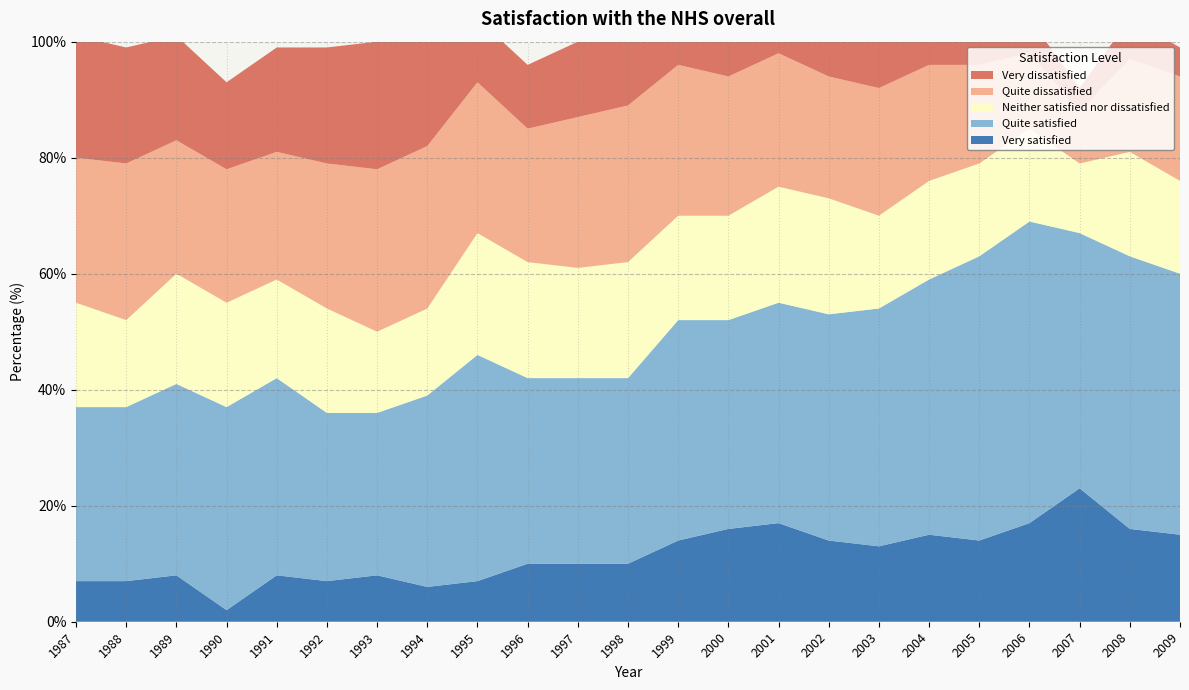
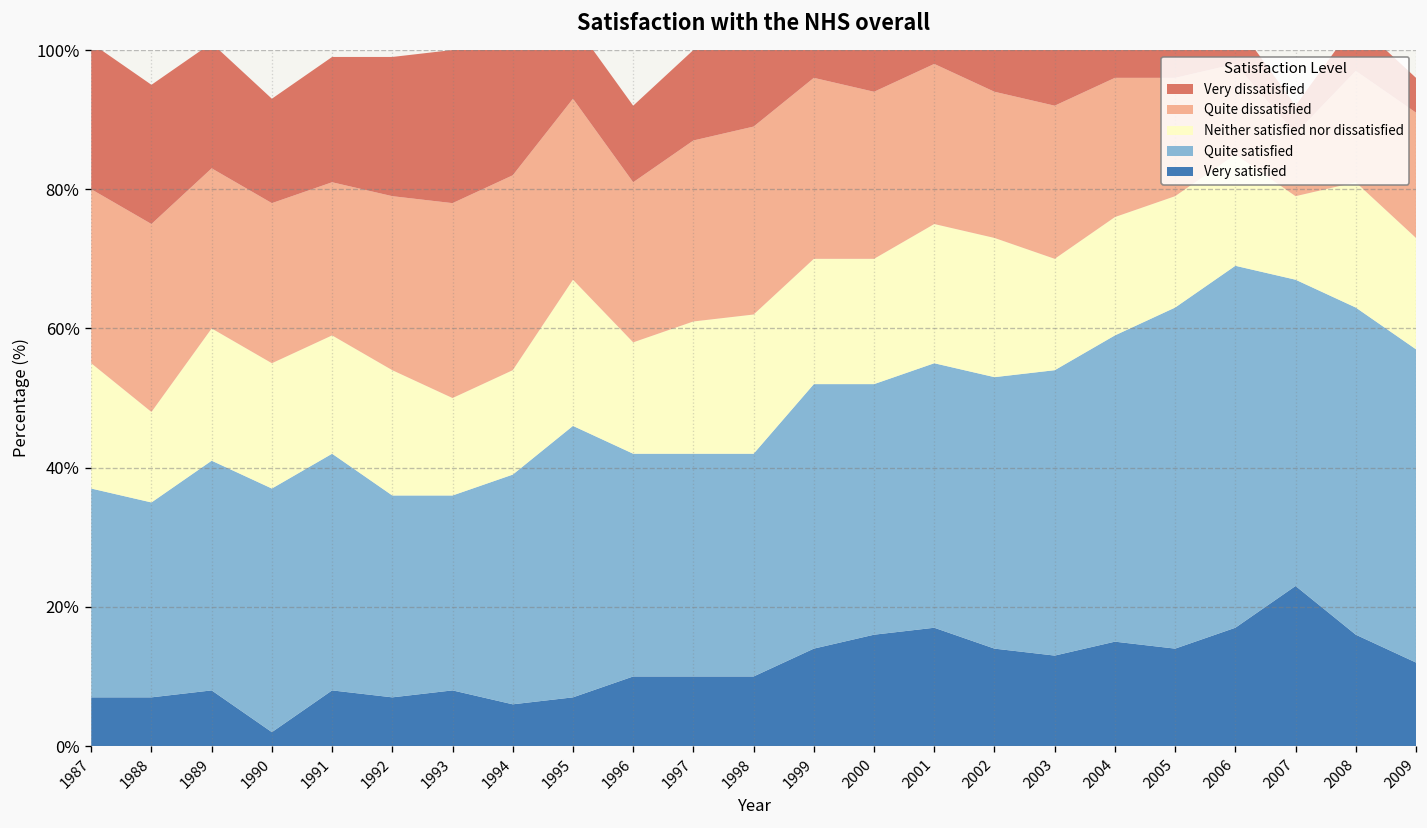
Quite satisfied, 1988: 30% -> 28%
Neither satisfied nor dissatisfied, 1988: 15% -> 13%
Neither satisfied nor dissatisfied, 1996: 20% -> 16%
Very satisfied, 2009: 15% -> 12%
